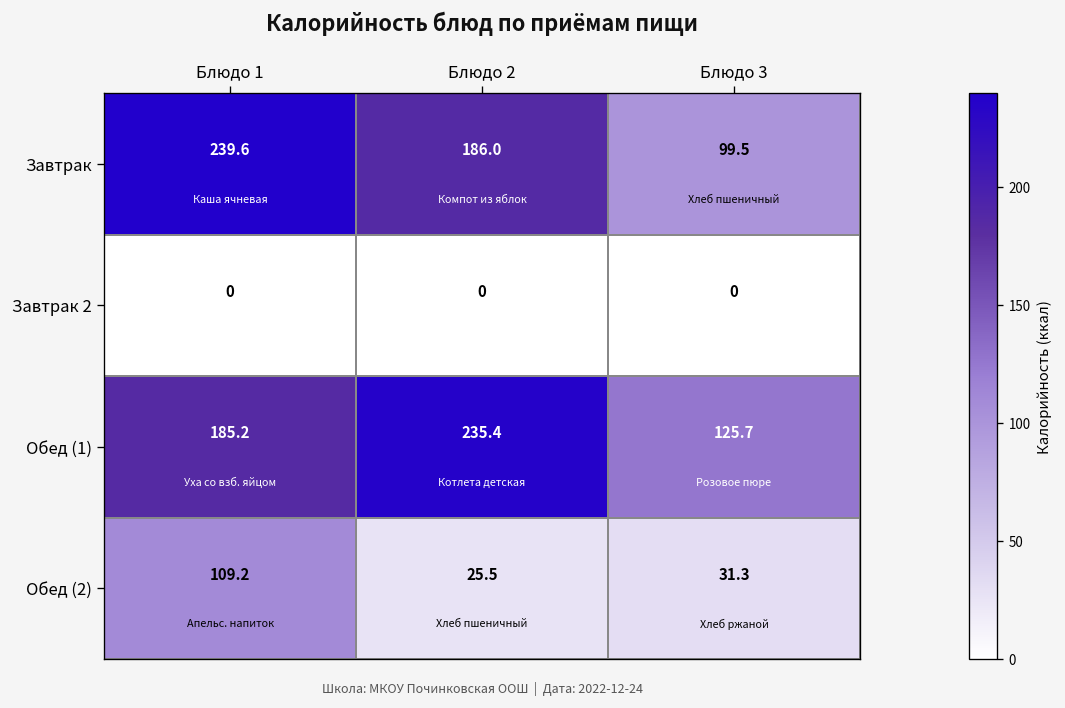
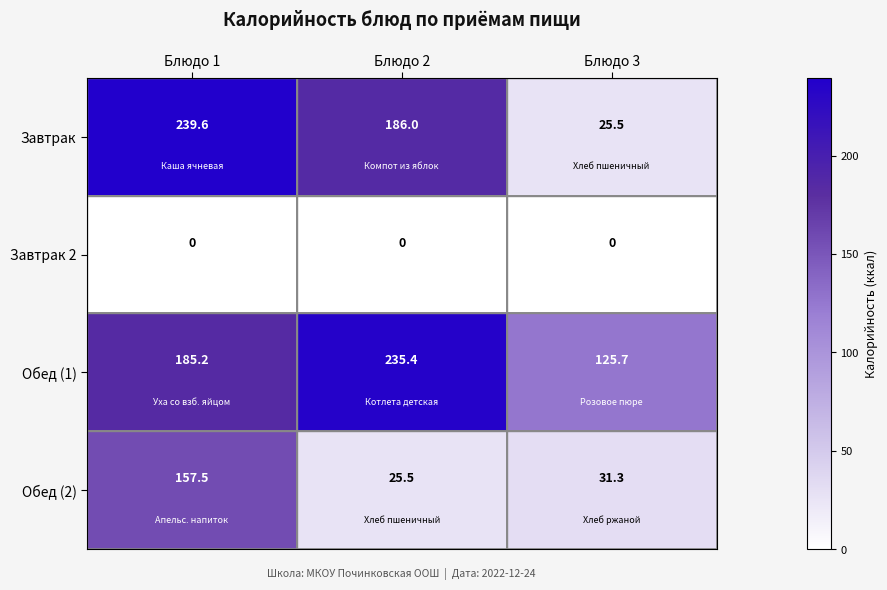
Завтрак, Блюдо 3: 99.5 -> 25.5
Обед (2), Блюдо 1: 109.2 -> 157.5
